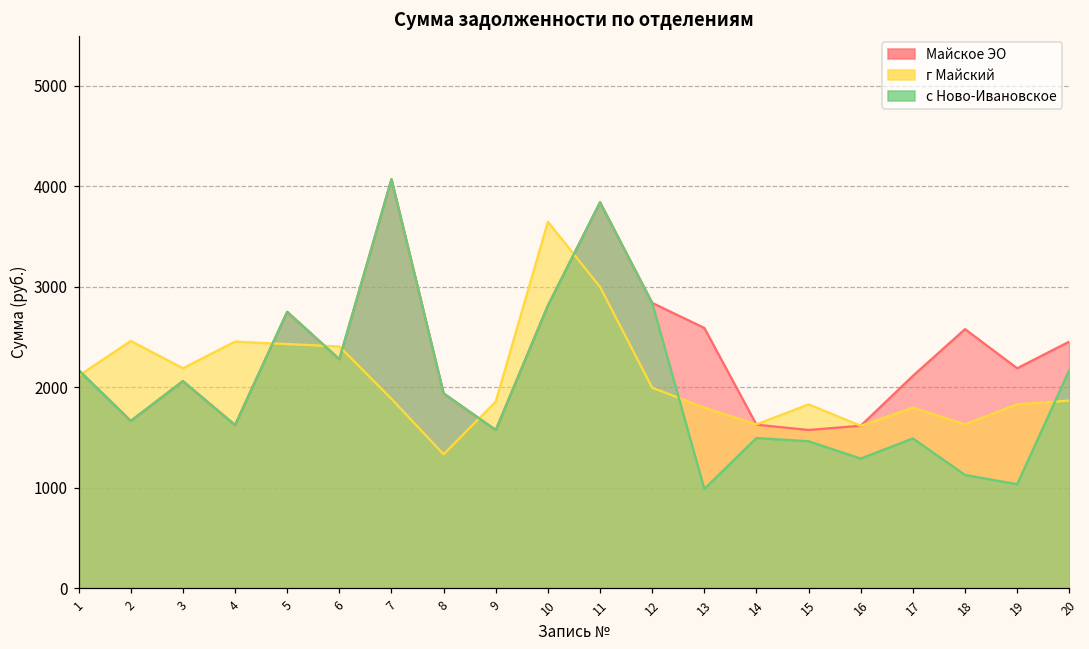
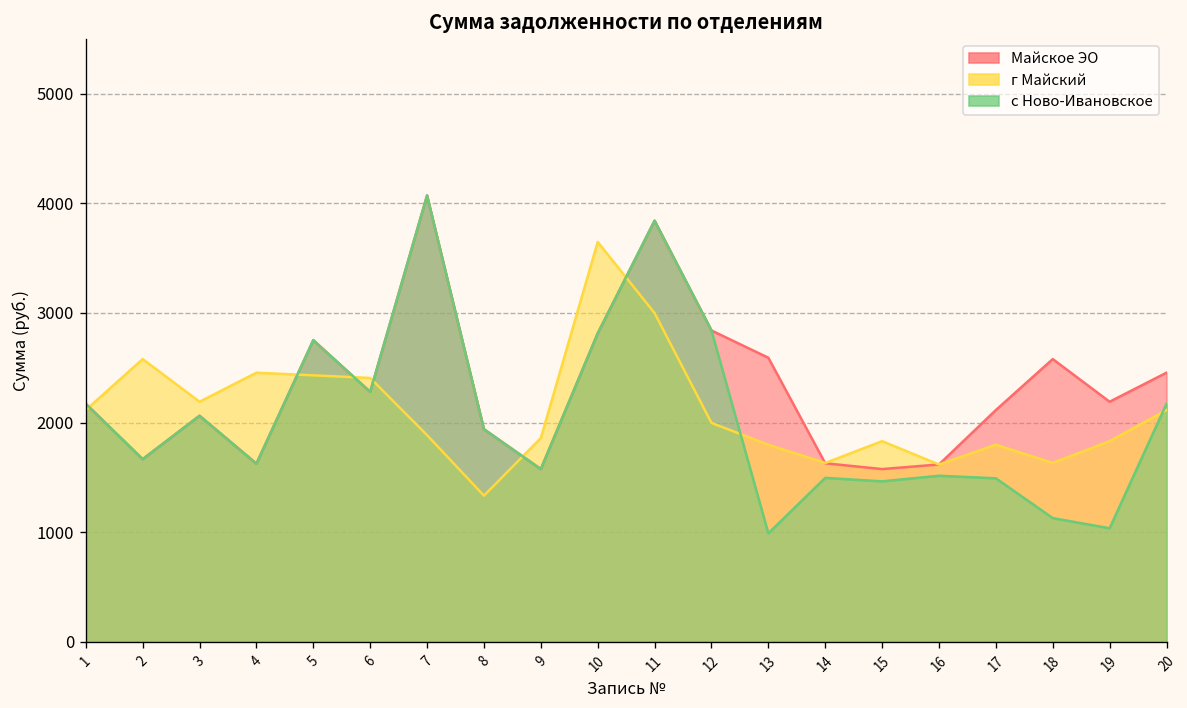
г Майский, 2: 2500 -> 2600
с Ново-Ивановское, 16: 1300 -> 1500
г Майский, 20: 1900 -> 2100
